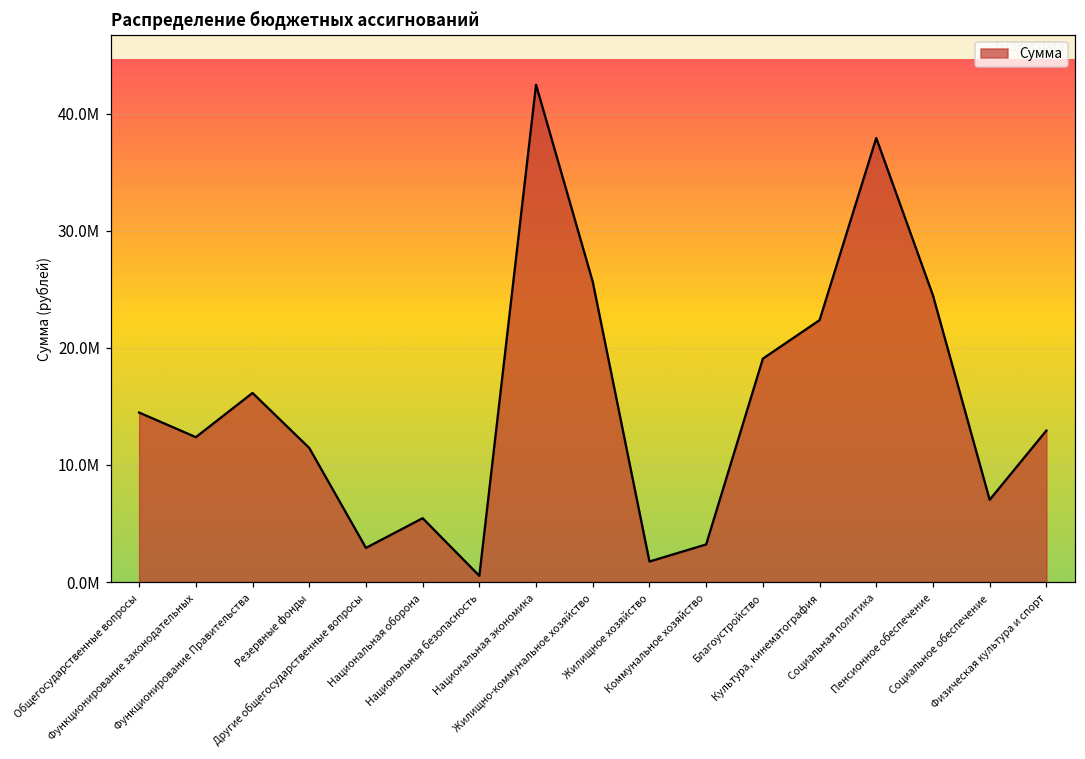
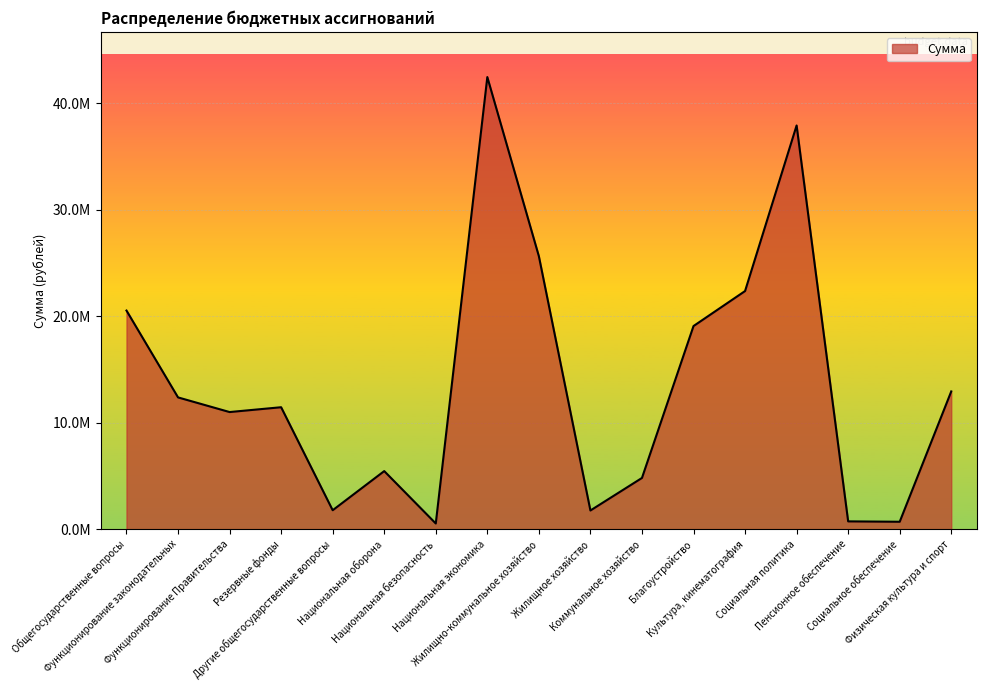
Общегосударственные вопросы: 14500000 -> 20500000
Функционирование Правительства: 16100000 -> 11000000
Другие общегосударственные вопросы: 2900000 -> 1800000
Коммунальное хозяйство: 3200000 -> 4800000
Пенсионное обеспечение: 24500000 -> 700000
Социальное обеспечение: 7000000 -> 700000
